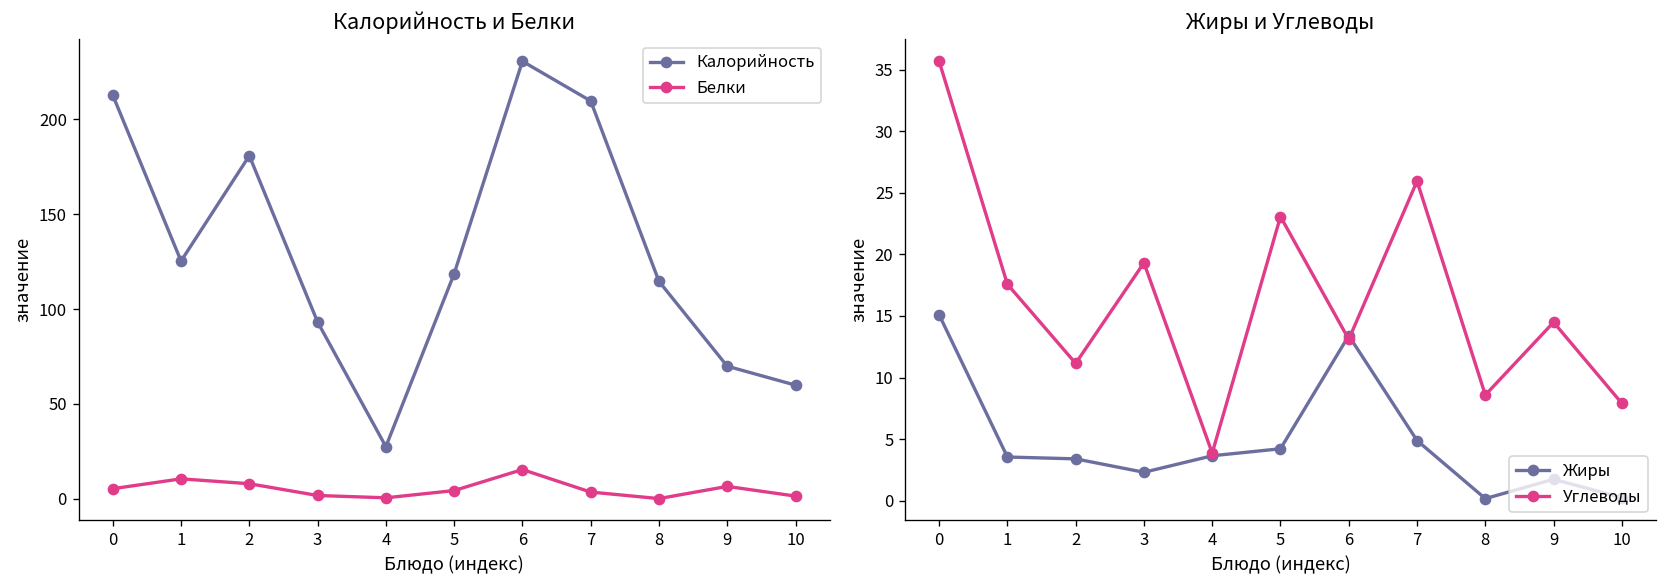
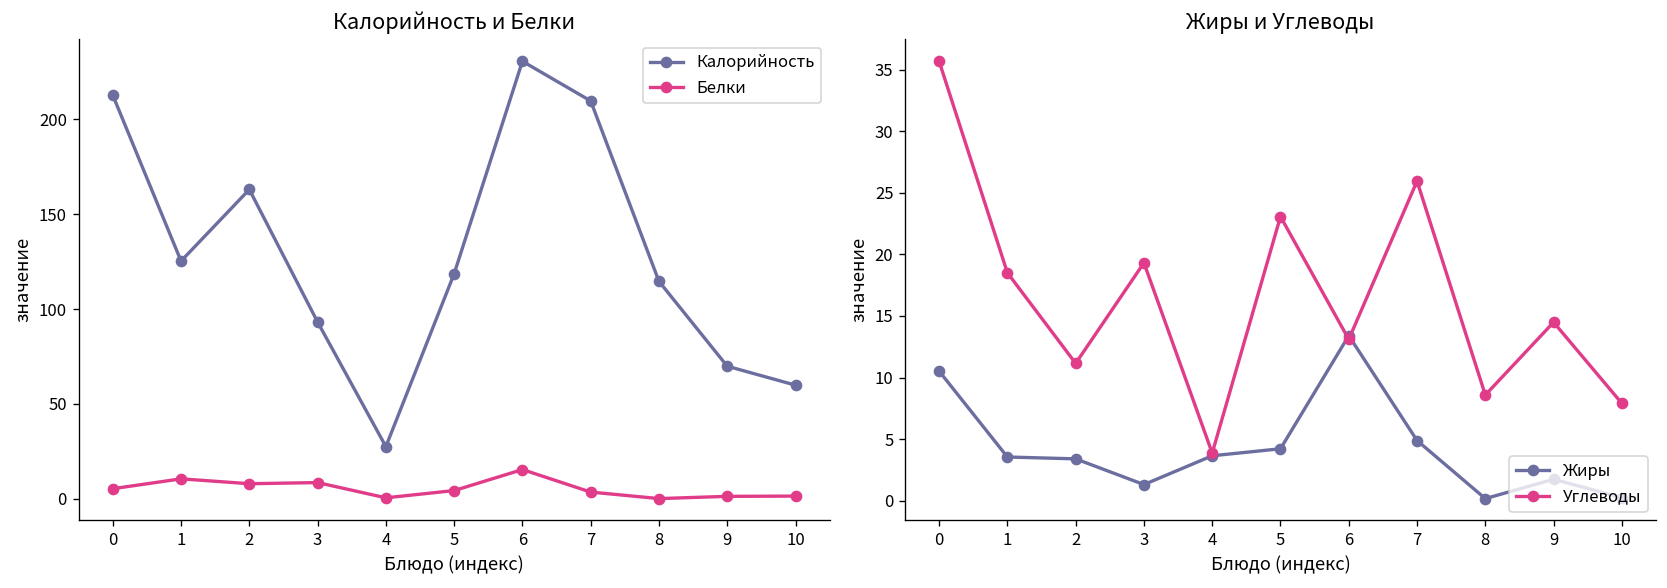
Калорийность и Белки, Калорийность, 2: 181 -> 163
Калорийность и Белки, Белки, 3: 2 -> 9
Калорийность и Белки, Белки, 9: 7 -> 1
Жиры и Углеводы, Жиры, 0: 15.1 -> 10.5
Жиры и Углеводы, Углеводы, 1: 17.6 -> 18.5
Жиры и Углеводы, Жиры, 3: 2.3 -> 1.3
